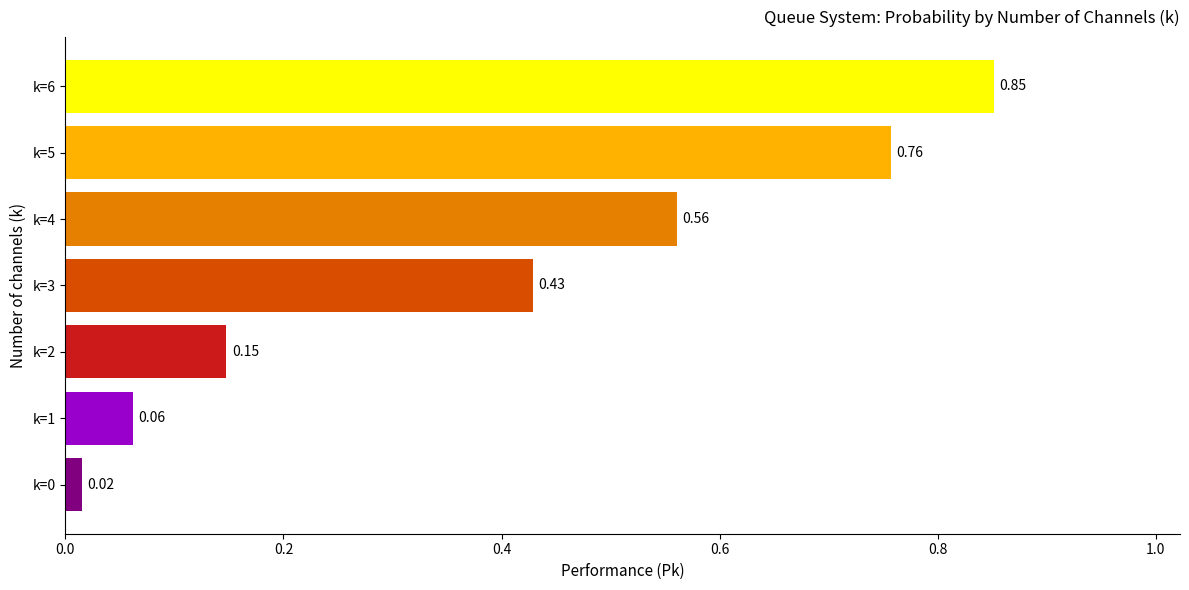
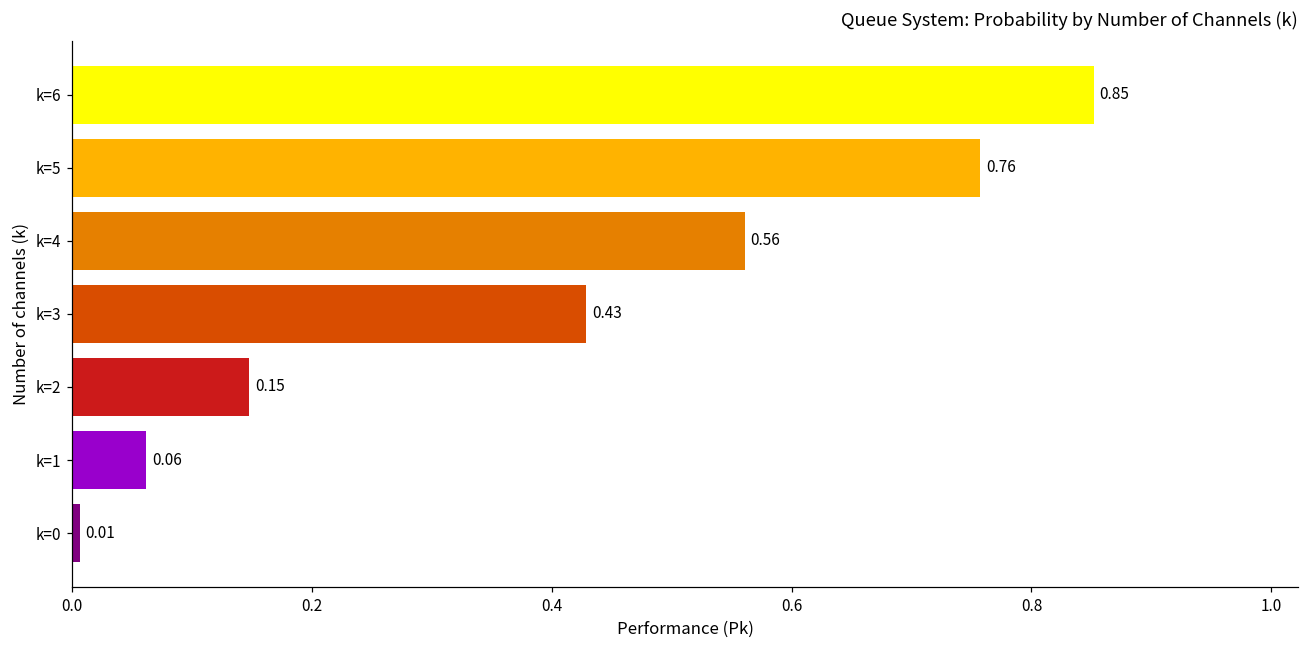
k=0: 0.02 -> 0.01
